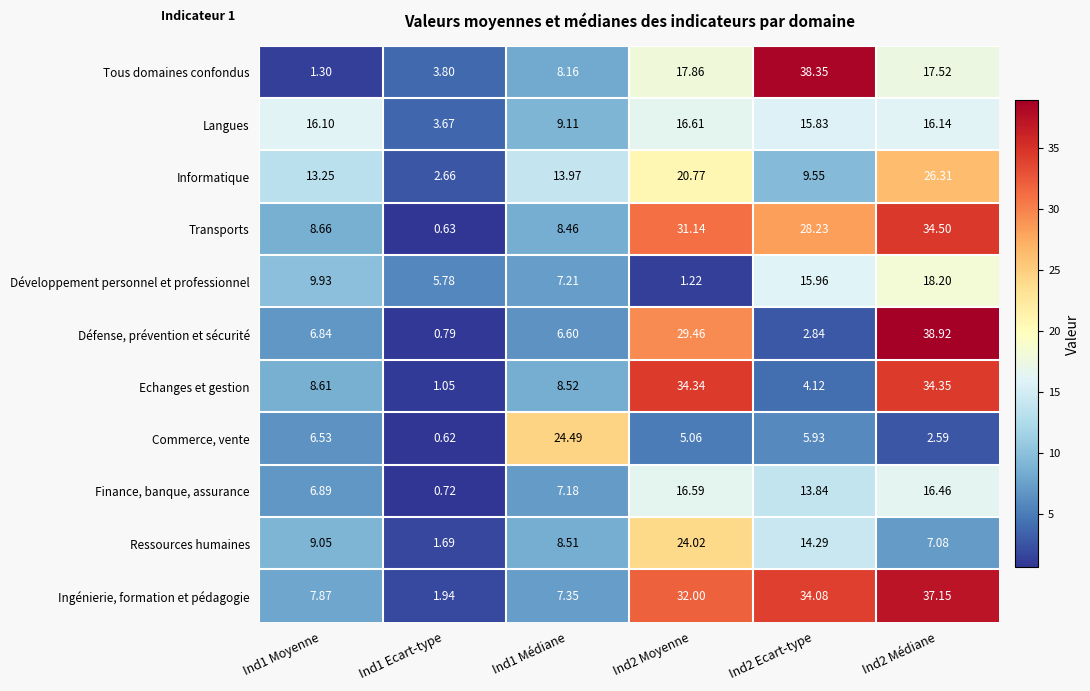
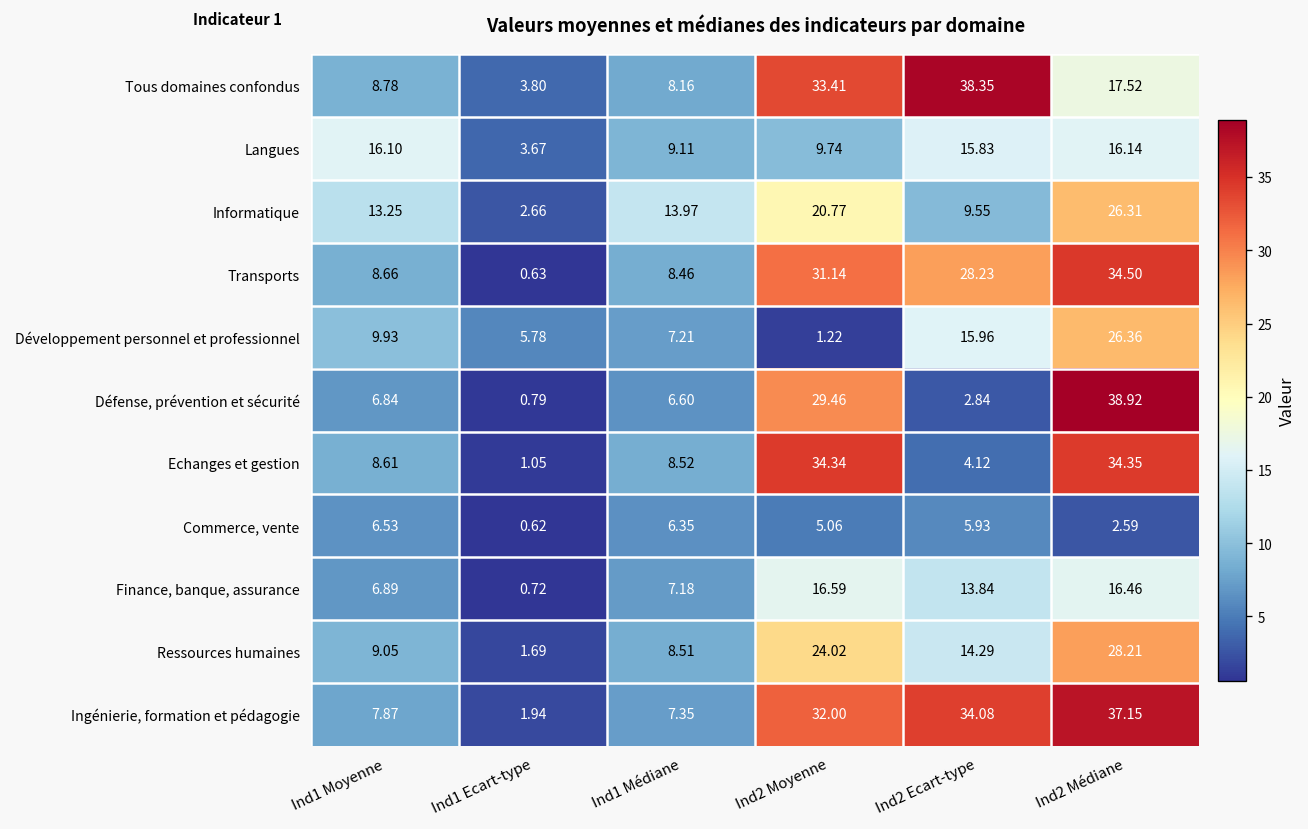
Tous domaines confondus, Ind1 Moyenne: 1.30 -> 8.78
Tous domaines confondus, Ind2 Moyenne: 17.86 -> 33.41
Langues, Ind2 Moyenne: 16.61 -> 9.74
Développement personnel et professionnel, Ind2 Médiane: 18.20 -> 26.36
Commerce, vente, Ind1 Médiane: 24.49 -> 6.35
Ressources humaines, Ind2 Médiane: 7.08 -> 28.21
